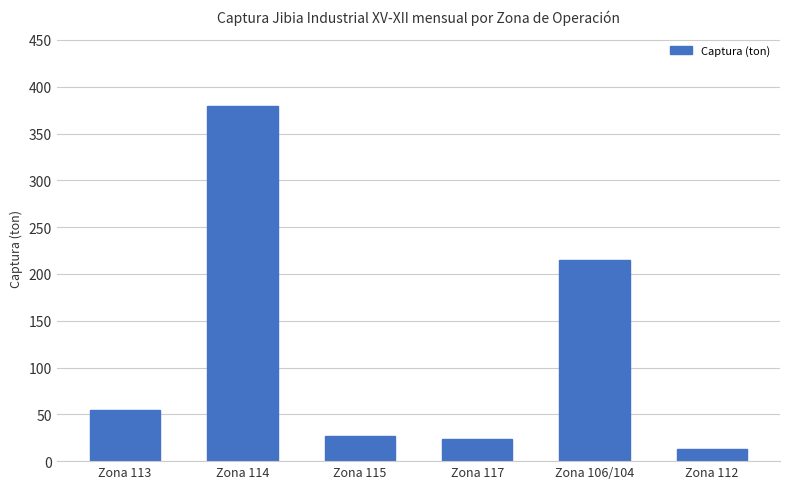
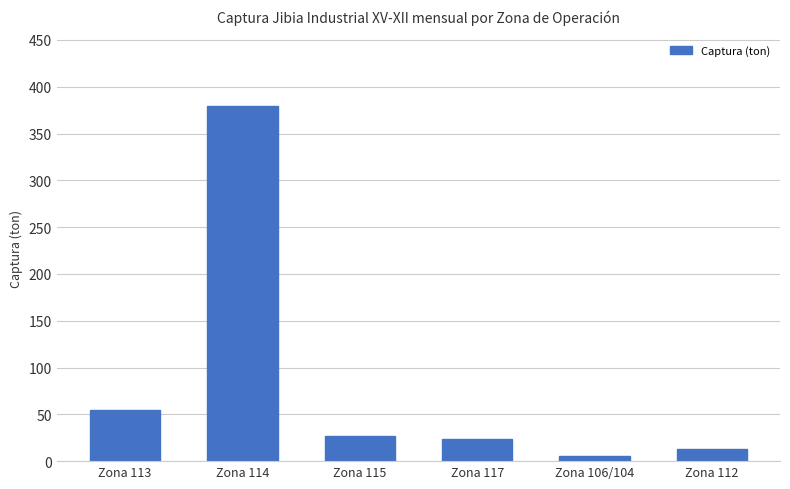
Zona 106/104: 210 -> 10
